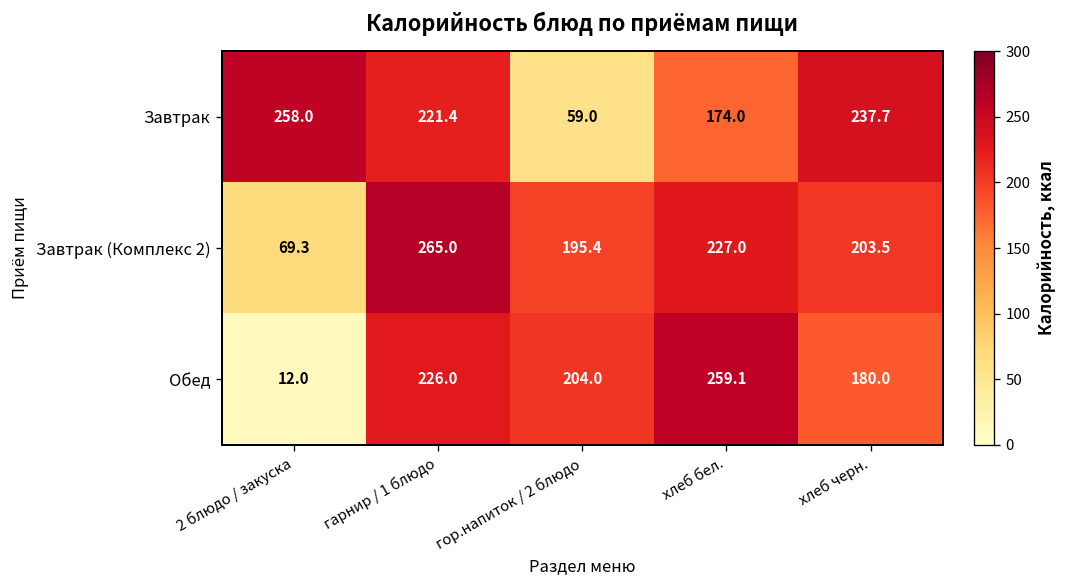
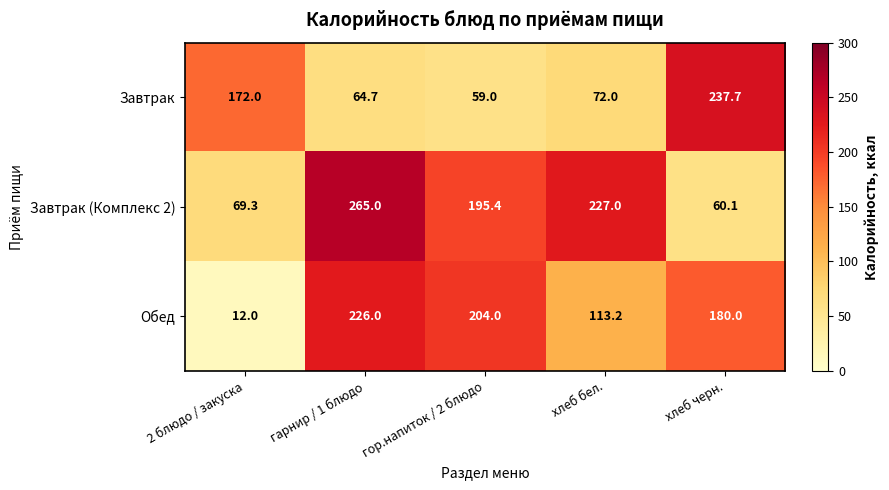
Завтрак, 2 блюдо / закуска: 258.0 -> 172.0
Завтрак, гарнир / 1 блюдо: 221.4 -> 64.7
Завтрак, хлеб бел.: 174.0 -> 72.0
Завтрак (Комплекс 2), хлеб черн.: 203.5 -> 60.1
Обед, хлеб бел.: 259.1 -> 113.2
